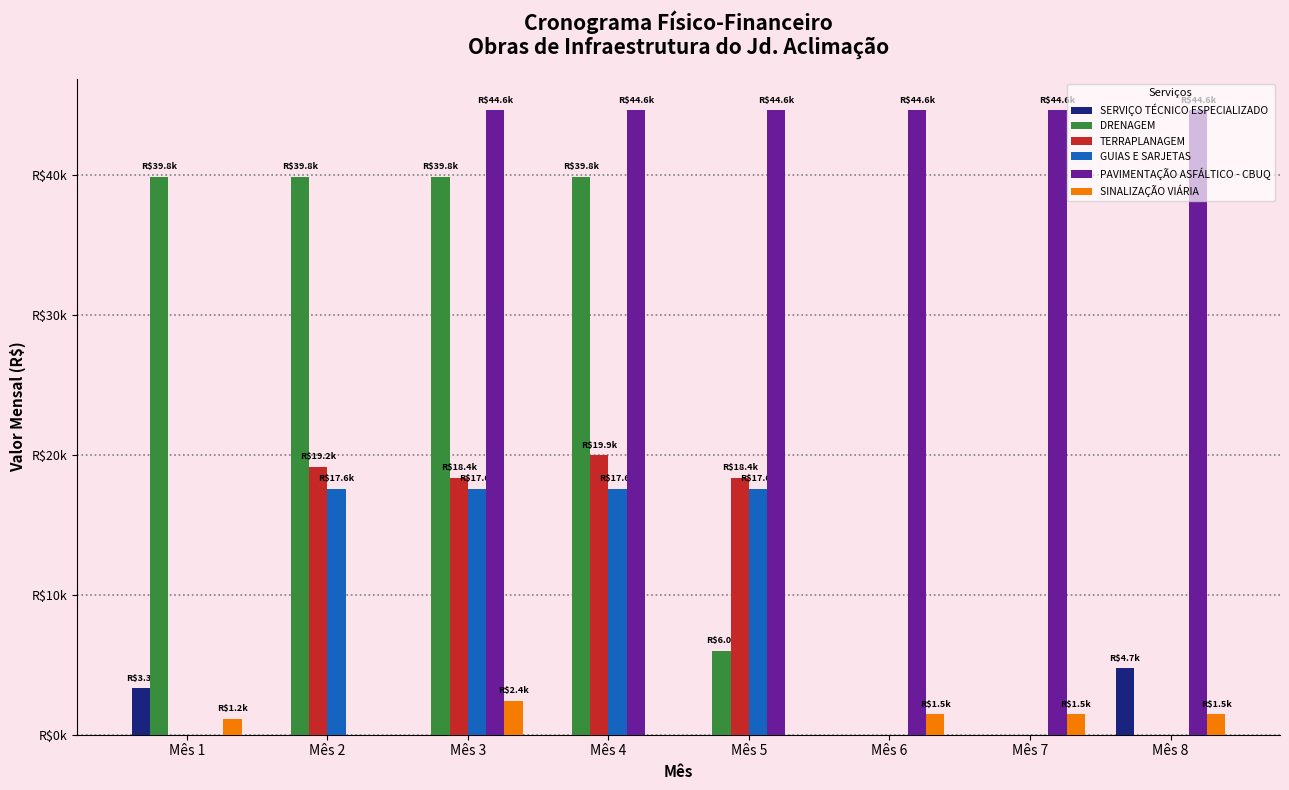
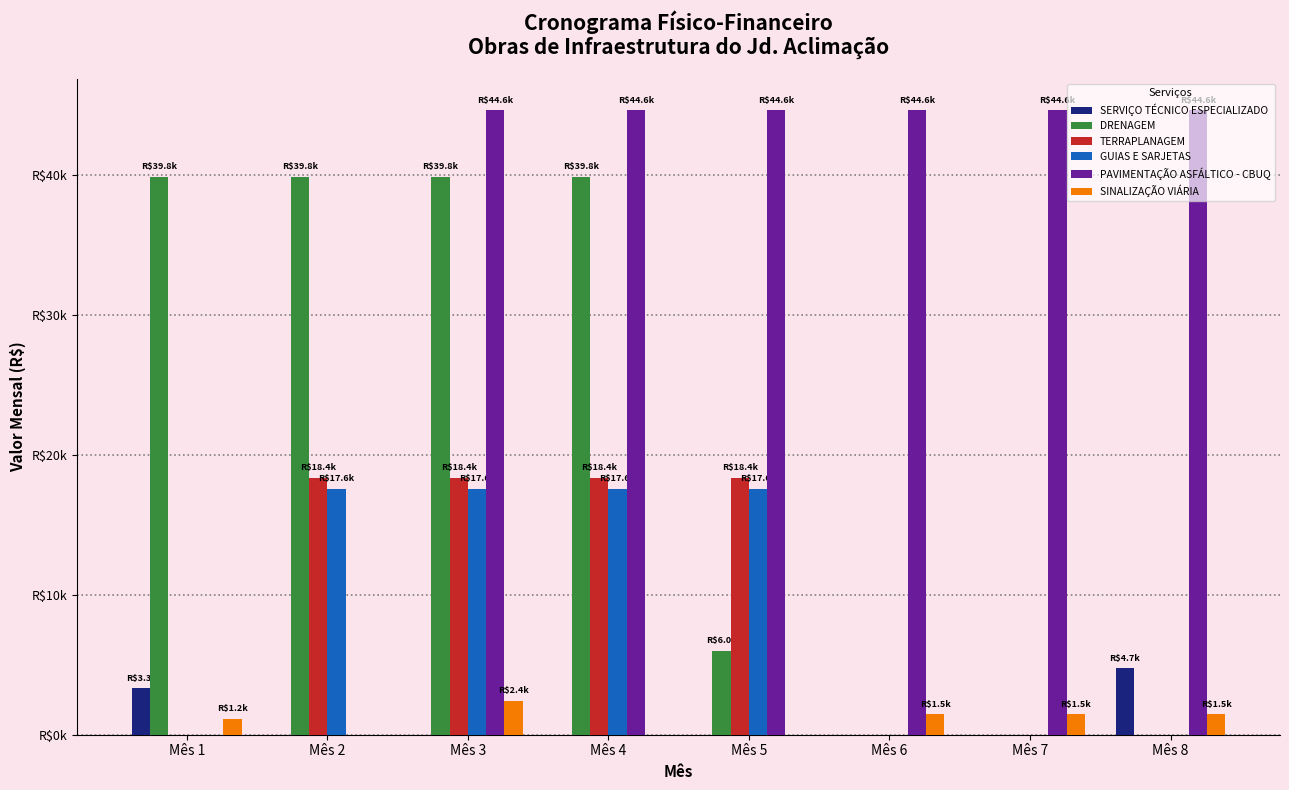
TERRAPLANAGEM, Mês 2: $19.2k -> $18.4k
TERRAPLANAGEM, Mês 4: $19.9k -> $18.4k
